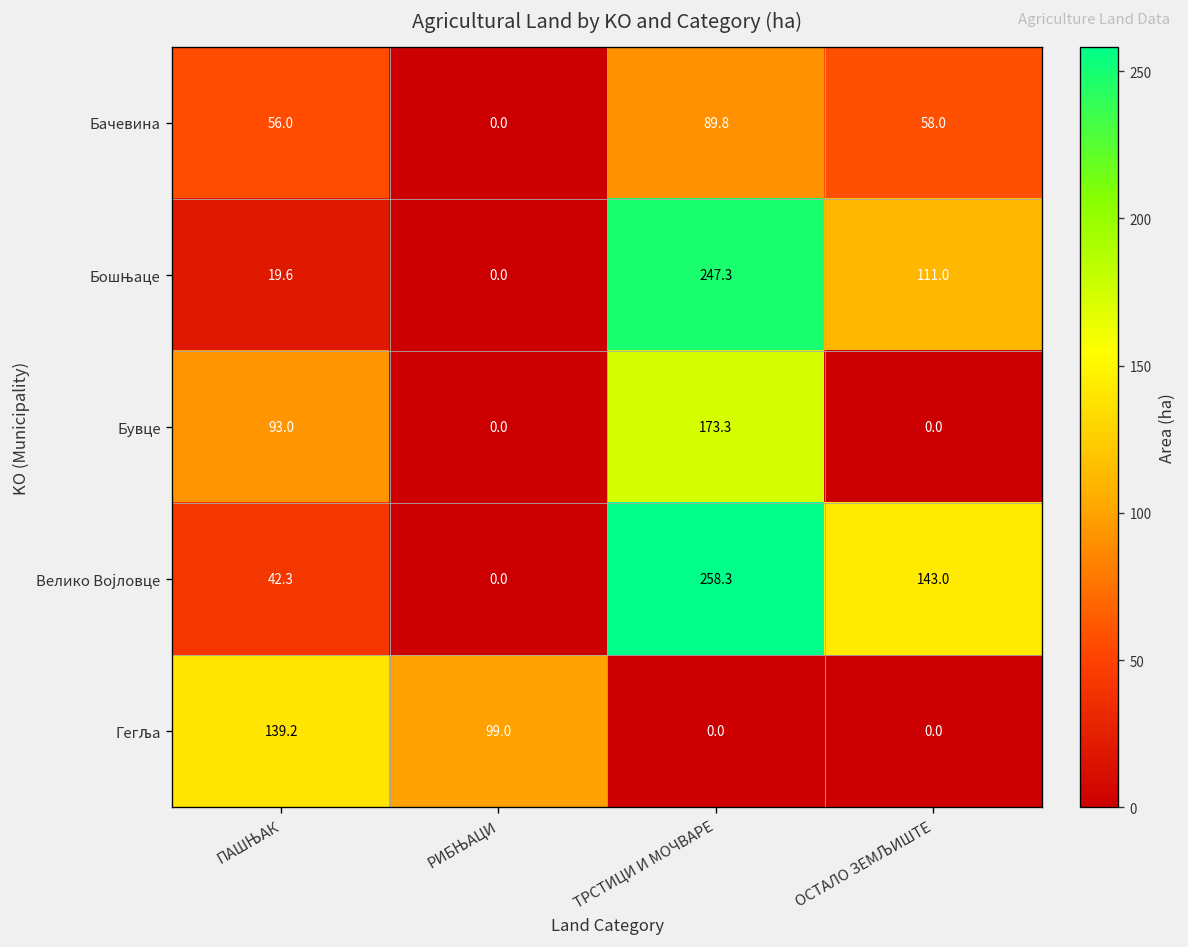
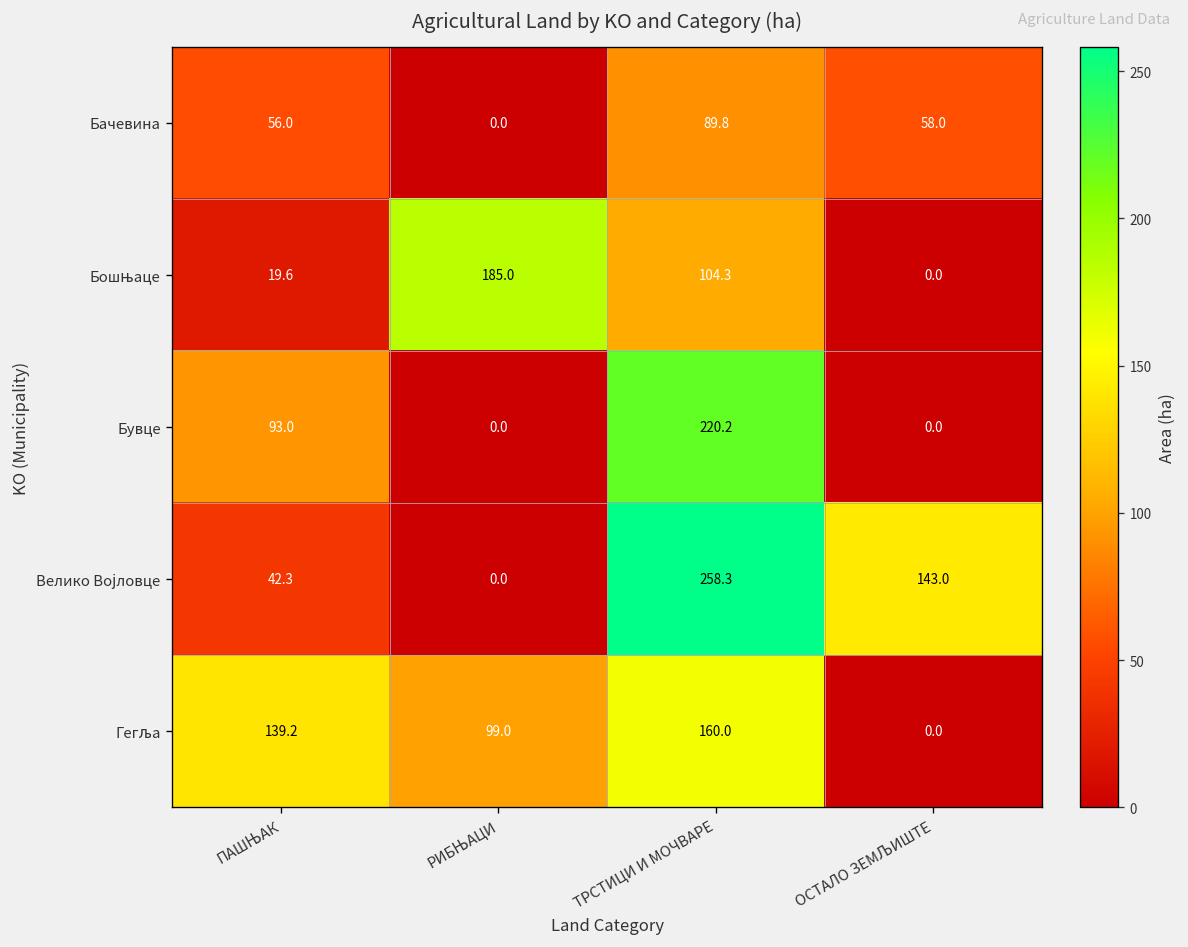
Бошњаце, РИБЊАЦИ: 0.0 -> 185.0
Бошњаце, ТРСТИЦИ И МОЧВАРЕ: 247.3 -> 104.3
Бошњаце, ОСТАЛО ЗЕМЉИШТЕ: 111.0 -> 0.0
Бувце, ТРСТИЦИ И МОЧВАРЕ: 173.3 -> 220.2
Гегља, ТРСТИЦИ И МОЧВАРЕ: 0.0 -> 160.0
